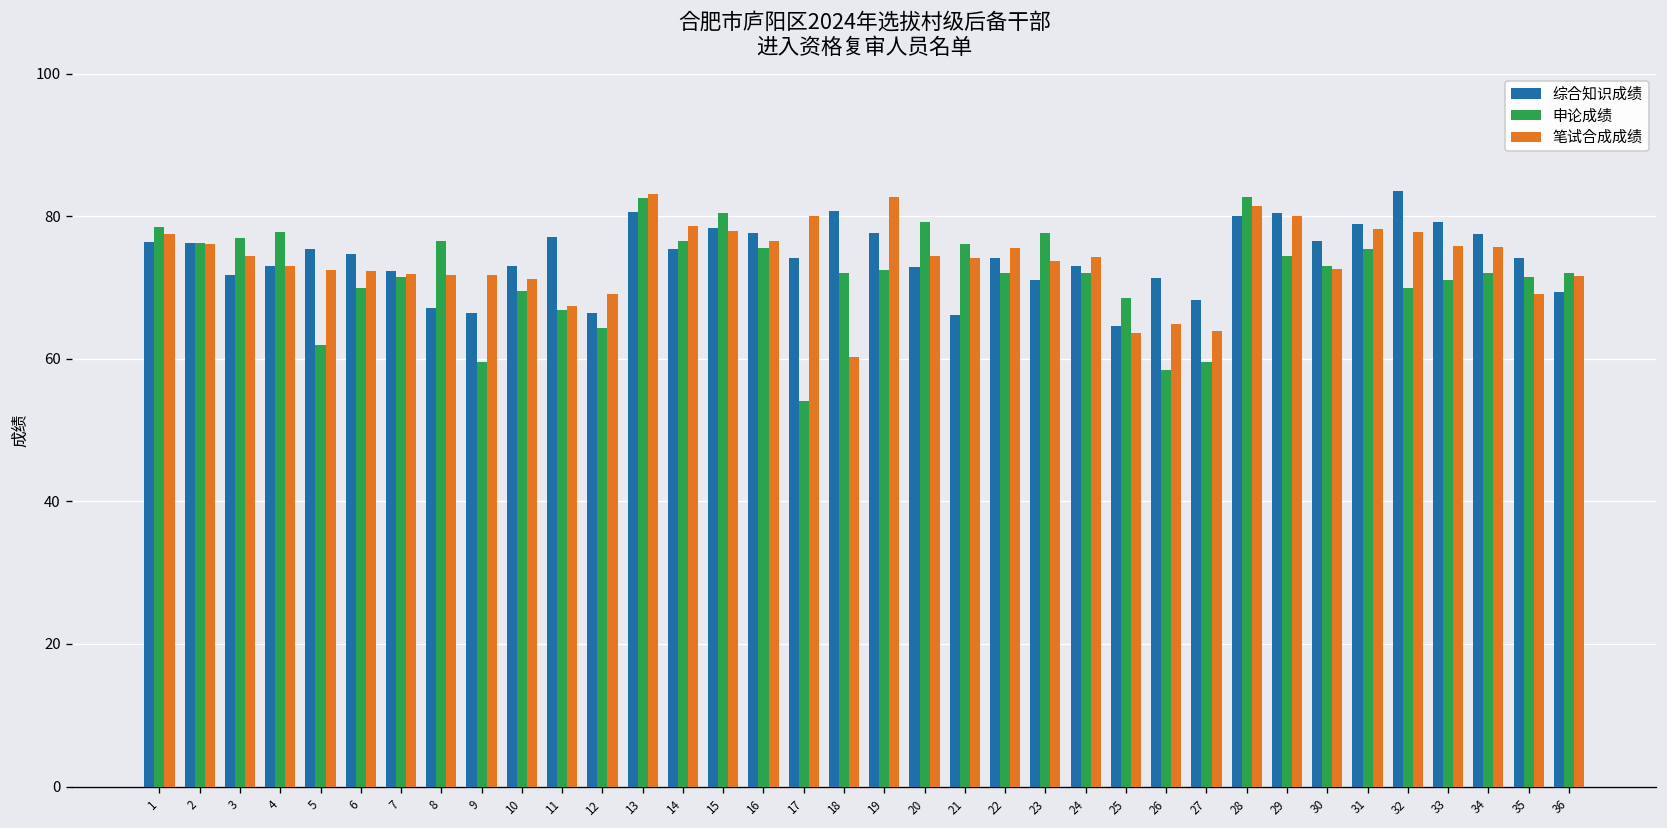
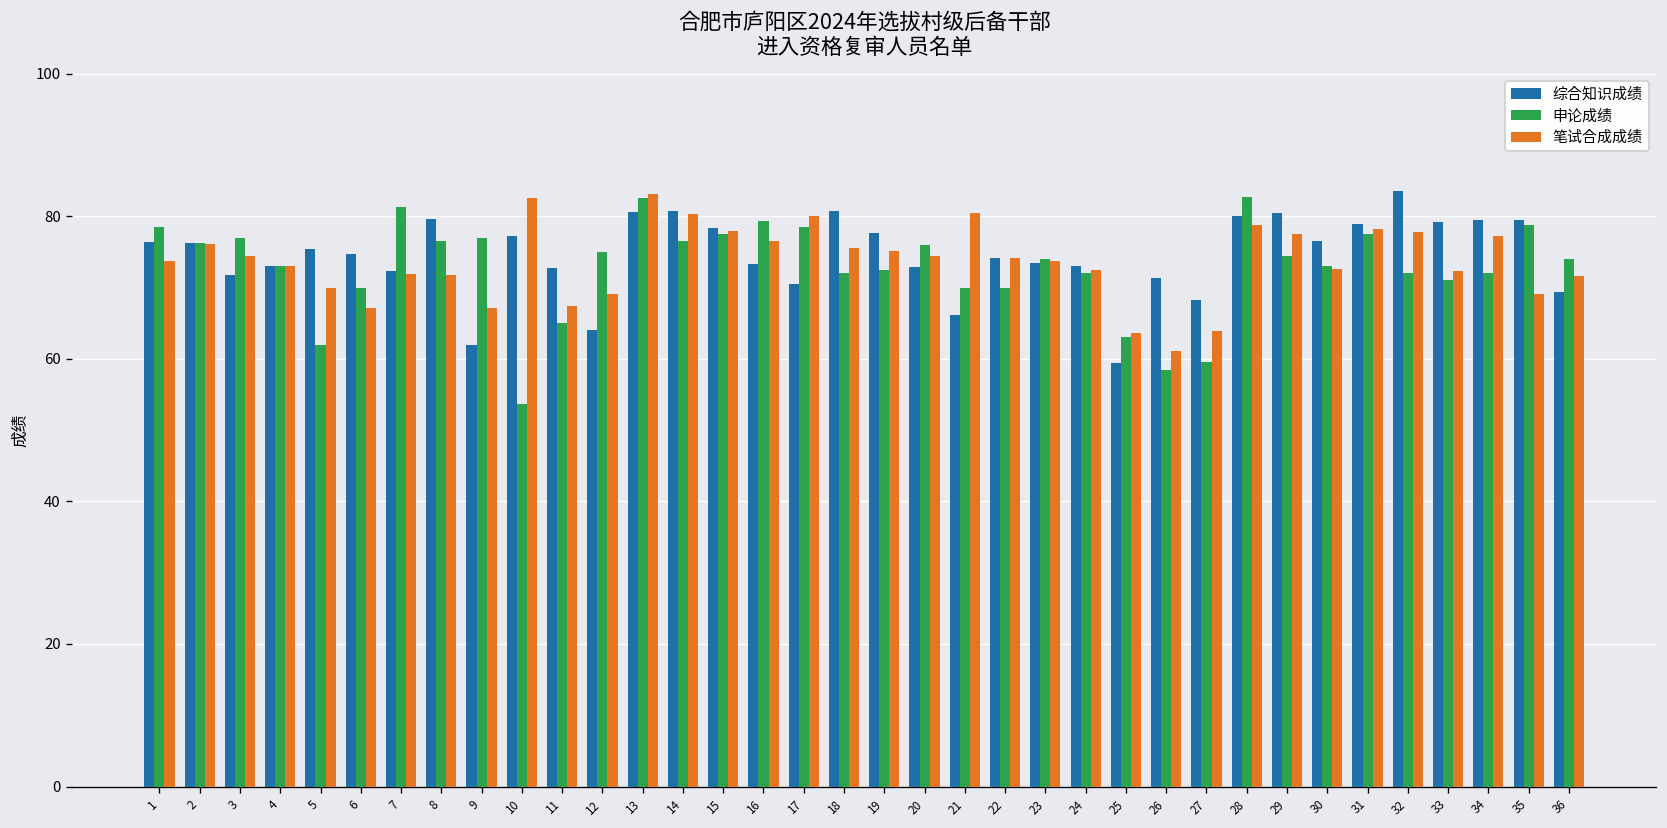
笔试合成成绩, 1: 77 -> 74
申论成绩, 4: 78 -> 73
笔试合成成绩, 5: 73 -> 70
笔试合成成绩, 6: 72 -> 67
申论成绩, 7: 72 -> 81
综合知识成绩, 8: 67 -> 80
综合知识成绩, 9: 66 -> 62
申论成绩, 9: 60 -> 77
笔试合成成绩, 9: 72 -> 67
综合知识成绩, 10: 73 -> 77
申论成绩, 10: 70 -> 54
笔试合成成绩, 10: 71 -> 83
综合知识成绩, 11: 77 -> 73
申论成绩, 11: 67 -> 65
综合知识成绩, 12: 66 -> 64
申论成绩, 12: 64 -> 75
综合知识成绩, 14: 75 -> 81
笔试合成成绩, 14: 79 -> 80
申论成绩, 15: 80 -> 78
综合知识成绩, 16: 78 -> 73
申论成绩, 16: 76 -> 79
综合知识成绩, 17: 74 -> 70
申论成绩, 17: 54 -> 79
笔试合成成绩, 18: 60 -> 76
笔试合成成绩, 19: 83 -> 75
申论成绩, 20: 79 -> 76
申论成绩, 21: 76 -> 70
笔试合成成绩, 21: 74 -> 80
申论成绩, 22: 72 -> 70
笔试合成成绩, 22: 76 -> 74
综合知识成绩, 23: 71 -> 73
申论成绩, 23: 78 -> 74
笔试合成成绩, 24: 74 -> 73
综合知识成绩, 25: 65 -> 59
申论成绩, 25: 69 -> 63
笔试合成成绩, 26: 65 -> 61
笔试合成成绩, 28: 81 -> 79
笔试合成成绩, 29: 80 -> 78
申论成绩, 31: 75 -> 78
申论成绩, 32: 70 -> 72
笔试合成成绩, 33: 76 -> 72
综合知识成绩, 34: 78 -> 80
笔试合成成绩, 34: 76 -> 77
综合知识成绩, 35: 74 -> 80
申论成绩, 35: 72 -> 79
申论成绩, 36: 72 -> 74
